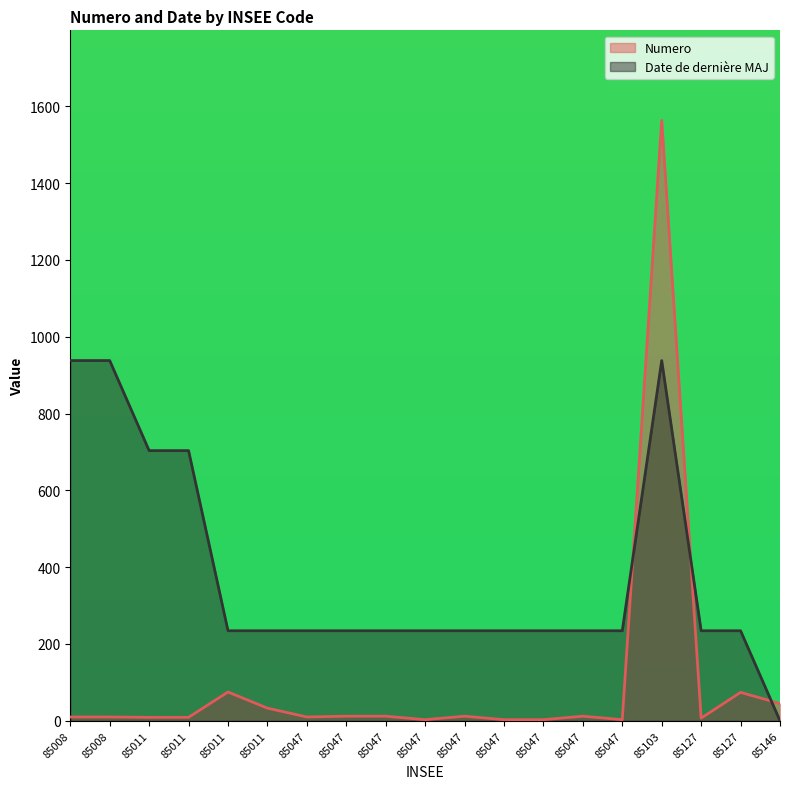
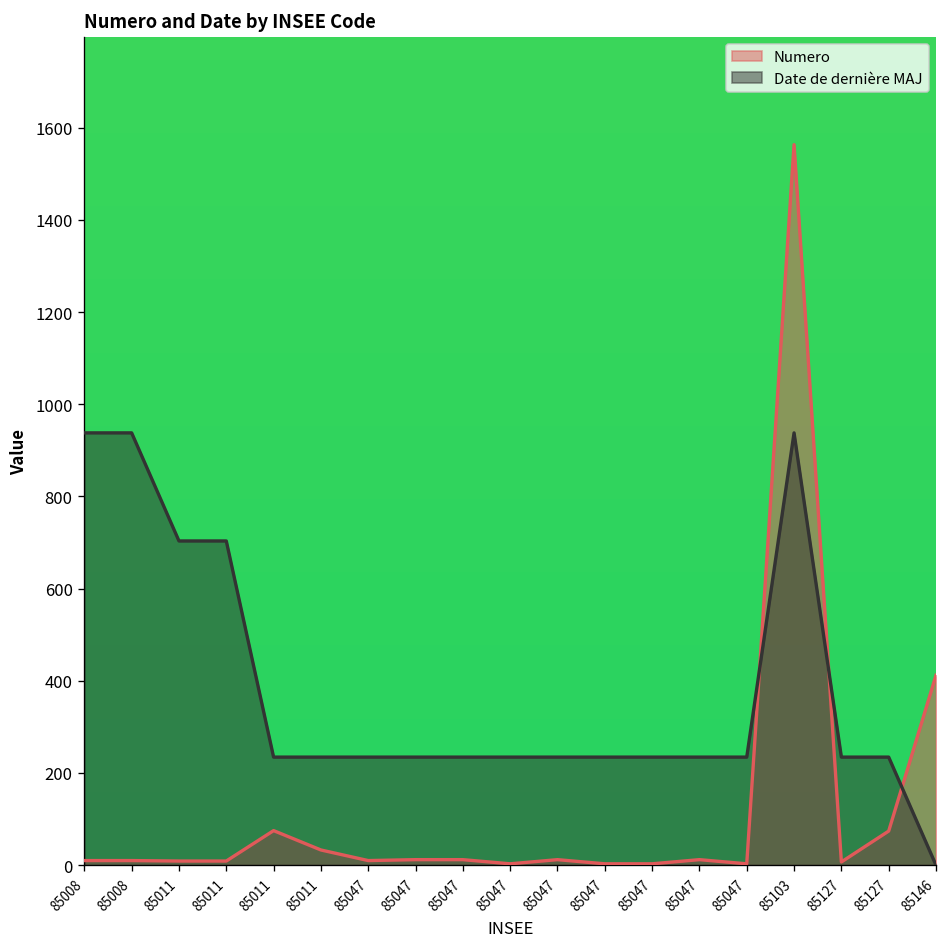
Numero, 85146: 50 -> 410
